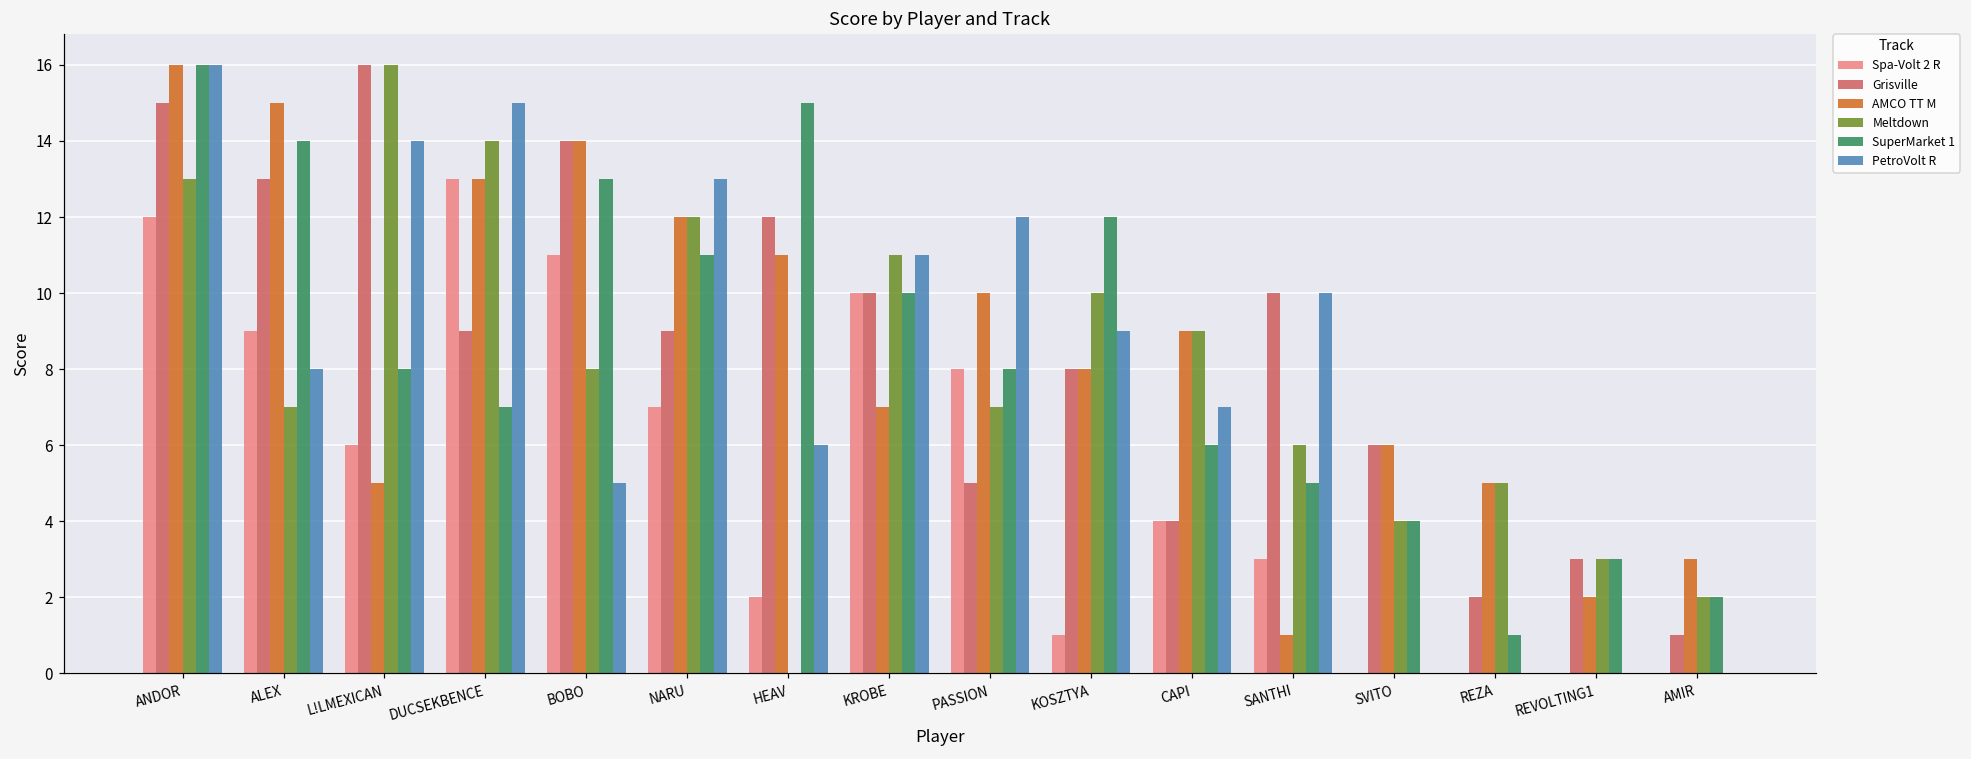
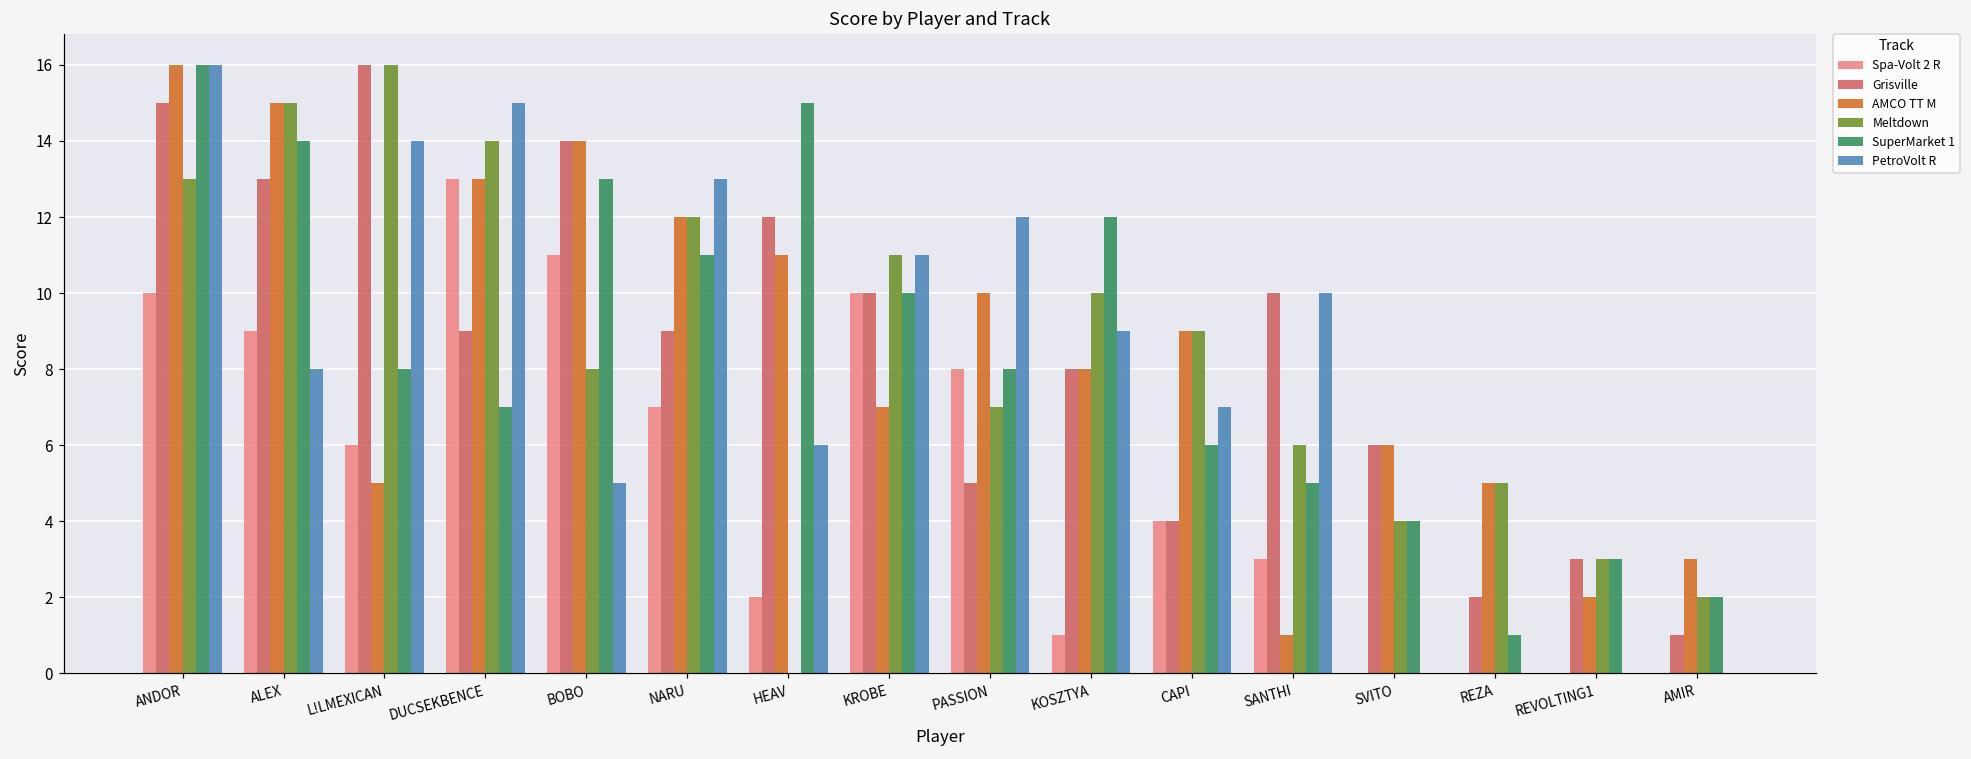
Spa-Volt 2 R, ANDOR: 12 -> 10
Meltdown, ALEX: 7 -> 15
